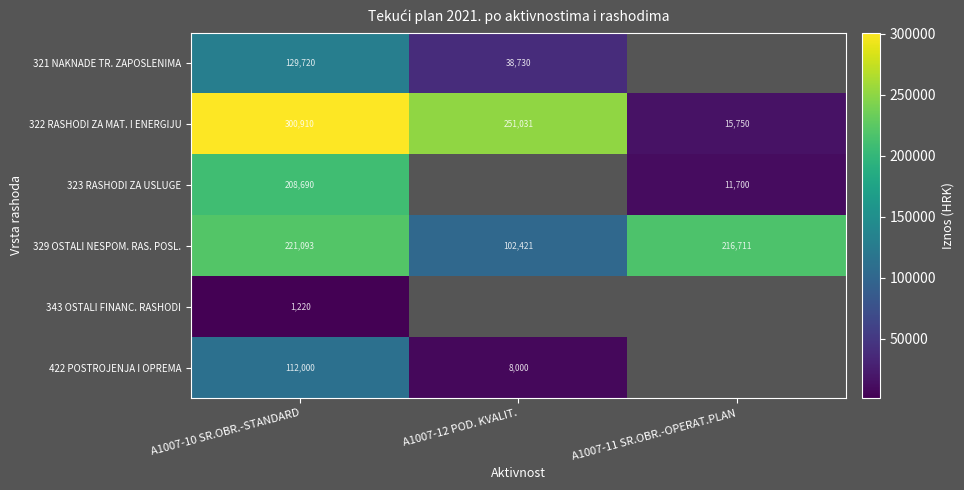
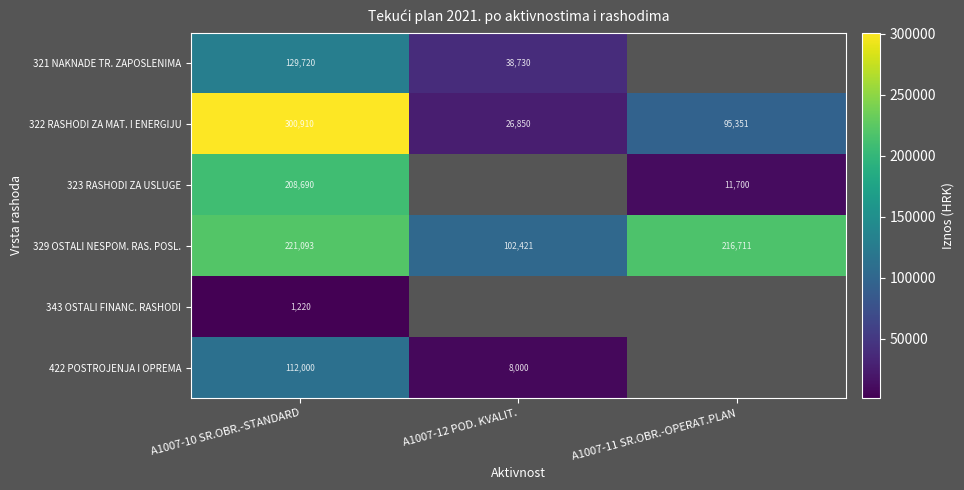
322 RASHODI ZA MAT. I ENERGIJU, A1007-12 POD. KVALIT.: 251,031 -> 26,850
322 RASHODI ZA MAT. I ENERGIJU, A1007-11 SR.OBR.-OPERAT.PLAN: 15,750 -> 95,351
